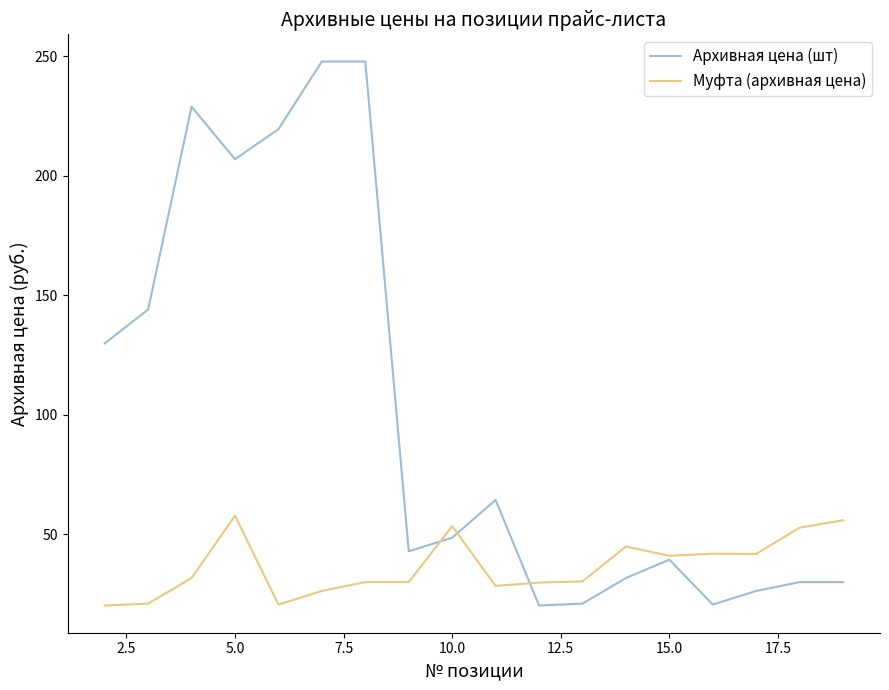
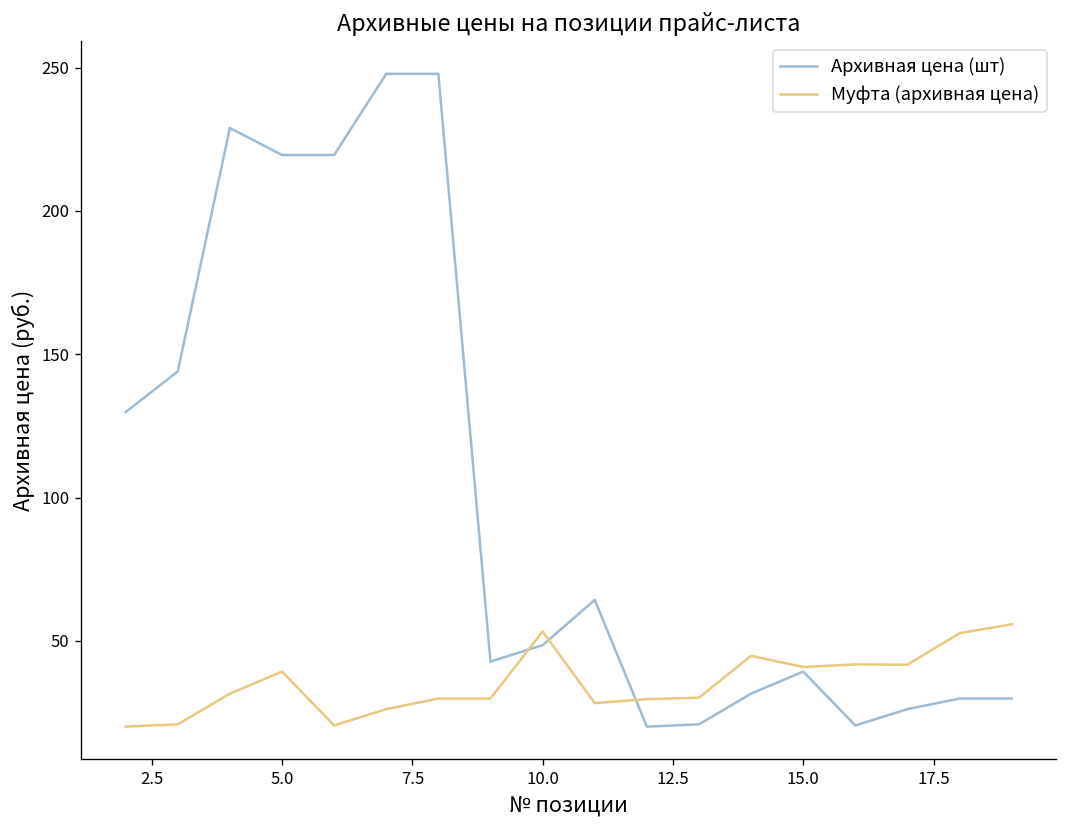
Архивная цена (шт), 5.0: 207 -> 220
Муфта (архивная цена), 5.0: 58 -> 39
